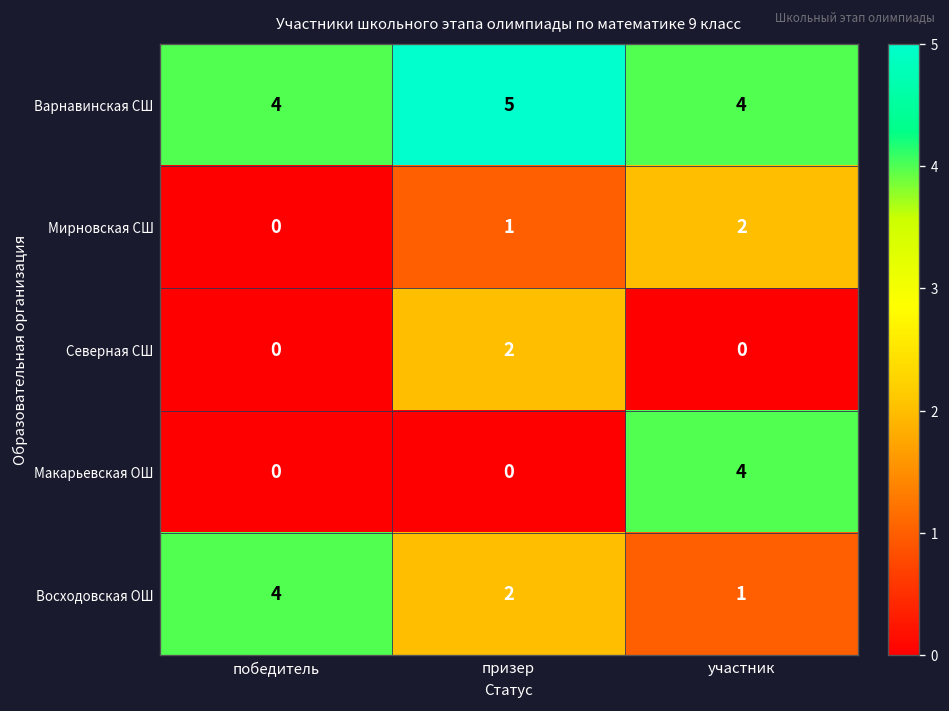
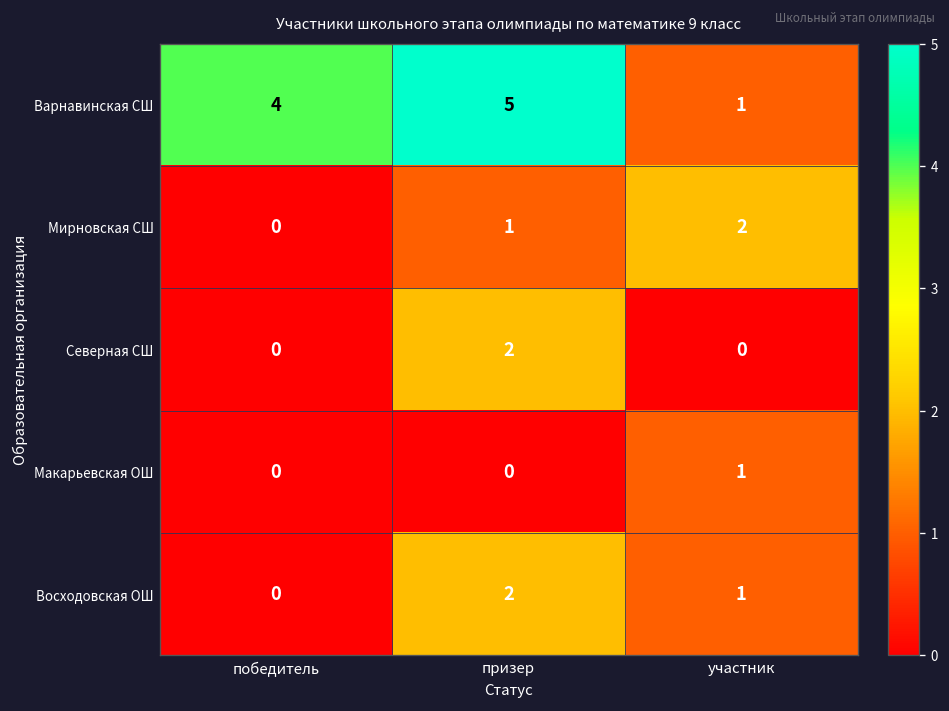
Варнавинская СШ, участник: 4 -> 1
Макарьевская ОШ, участник: 4 -> 1
Восходовская ОШ, победитель: 4 -> 0
